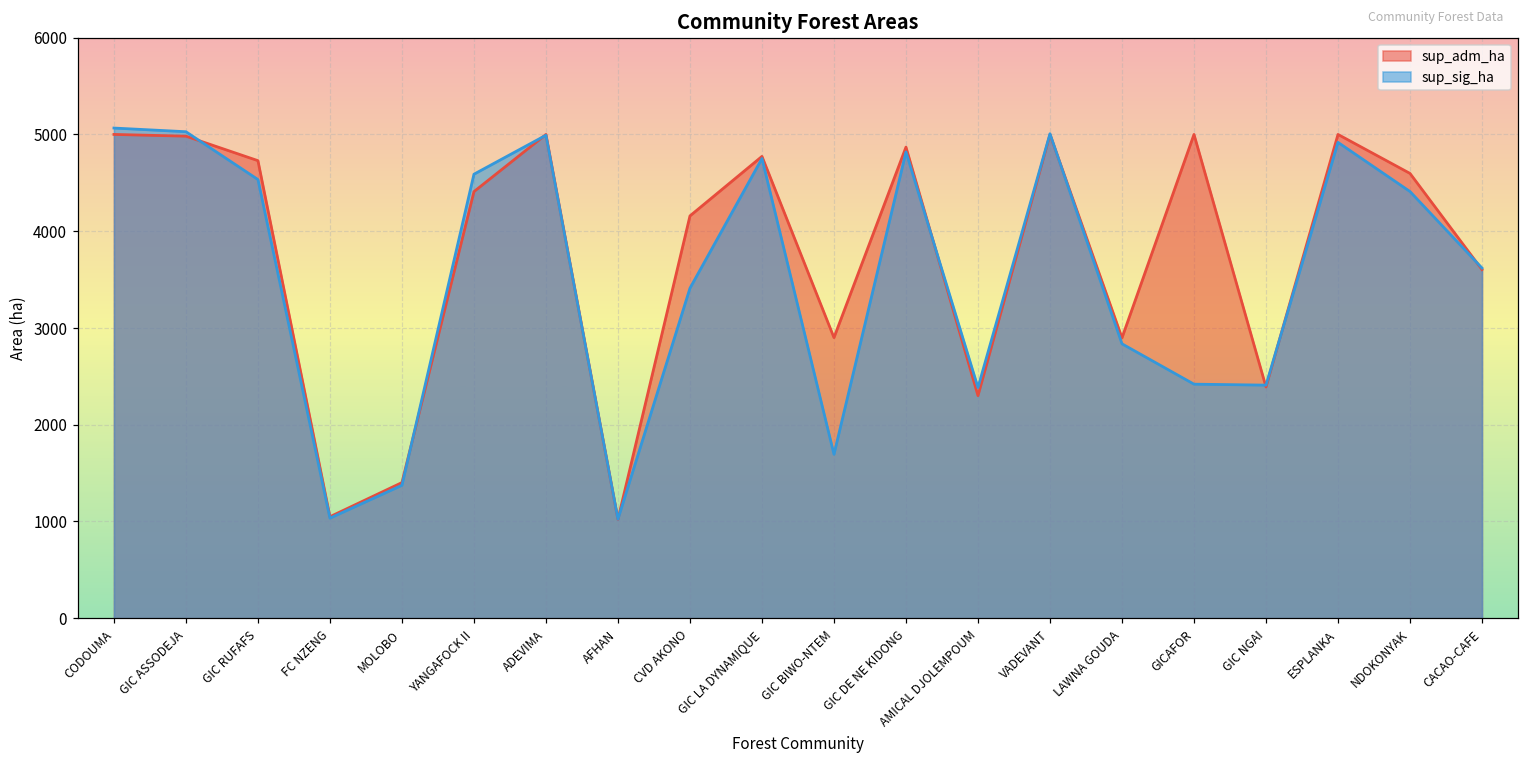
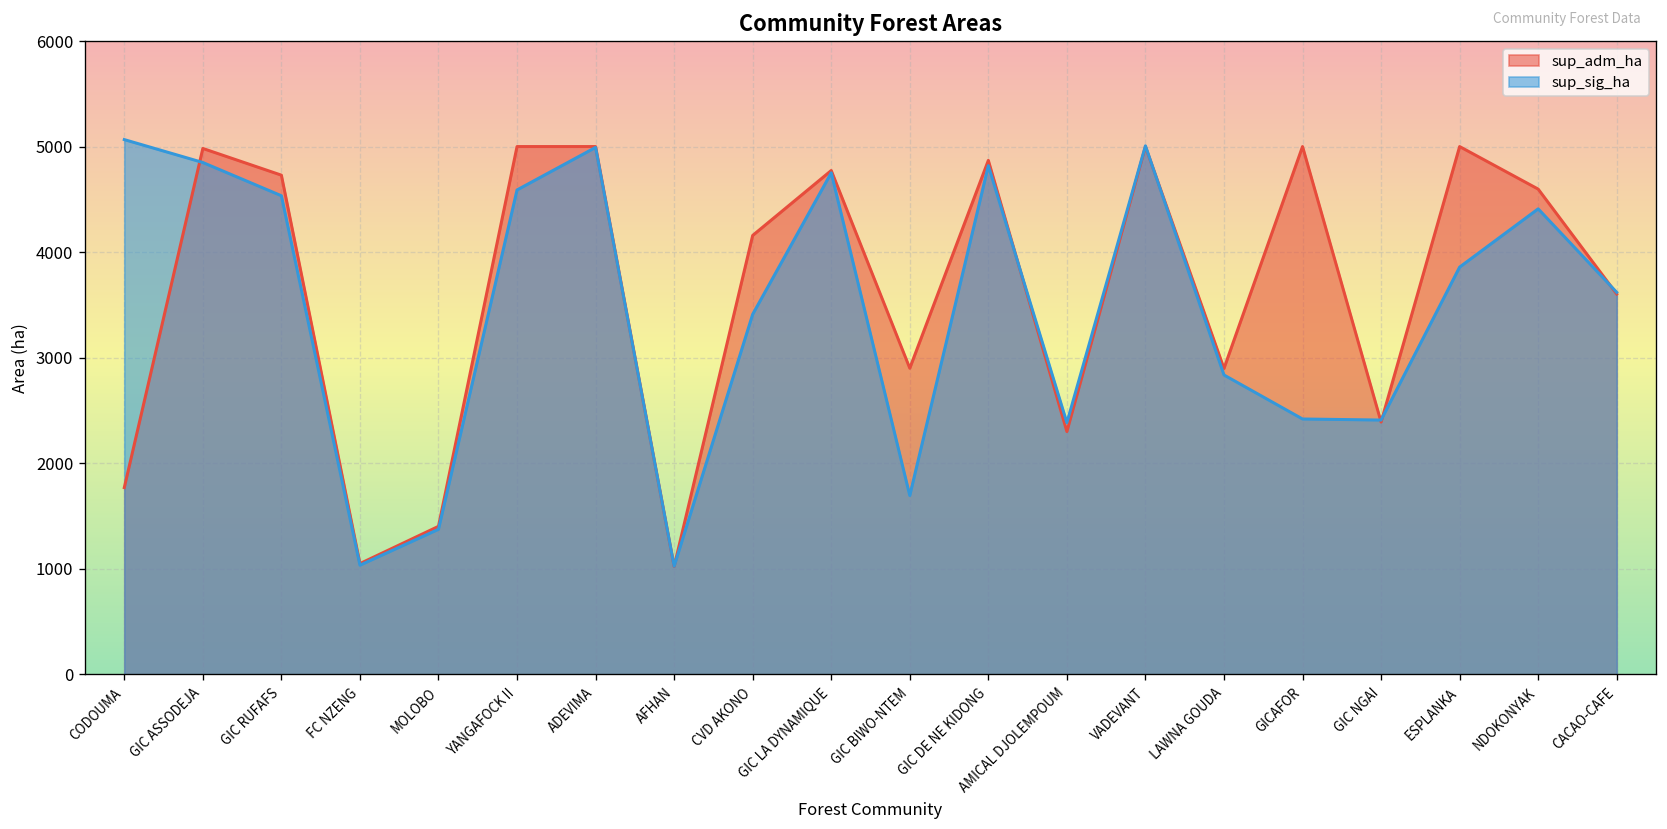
sup_adm_ha, CODOUMA: 5000 -> 1800
sup_sig_ha, GIC ASSODEJA: 5000 -> 4800
sup_adm_ha, YANGAFOCK II: 4400 -> 5000
sup_sig_ha, ESPLANKA: 4900 -> 3900
